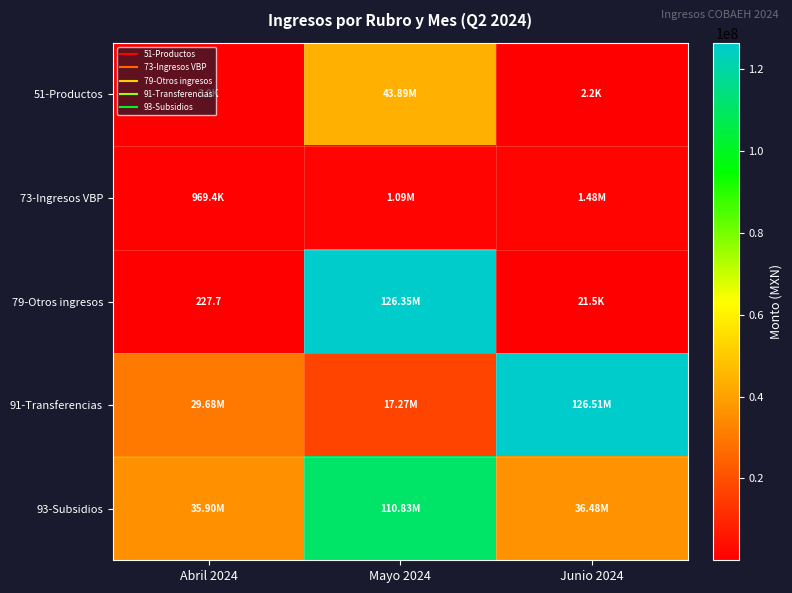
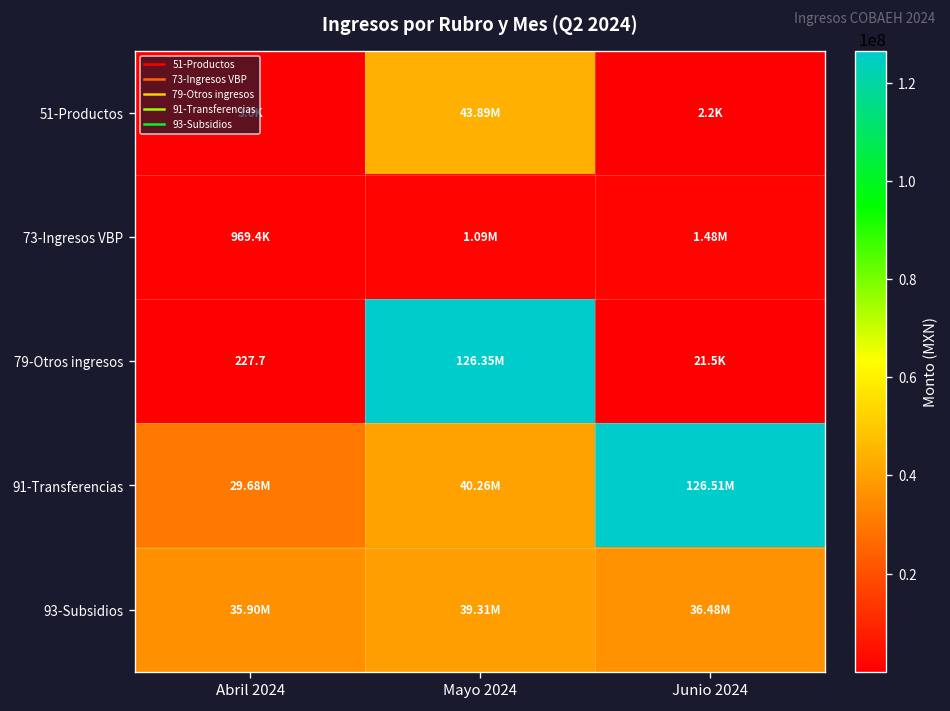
91-Transferencias, Mayo 2024: 17.27M -> 40.26M
93-Subsidios, Mayo 2024: 110.83M -> 39.31M
